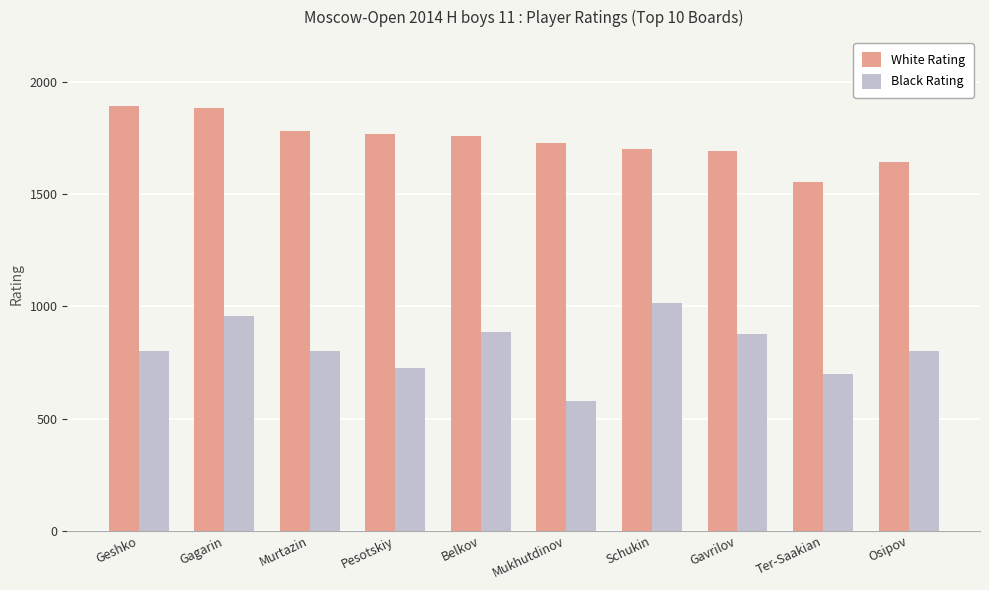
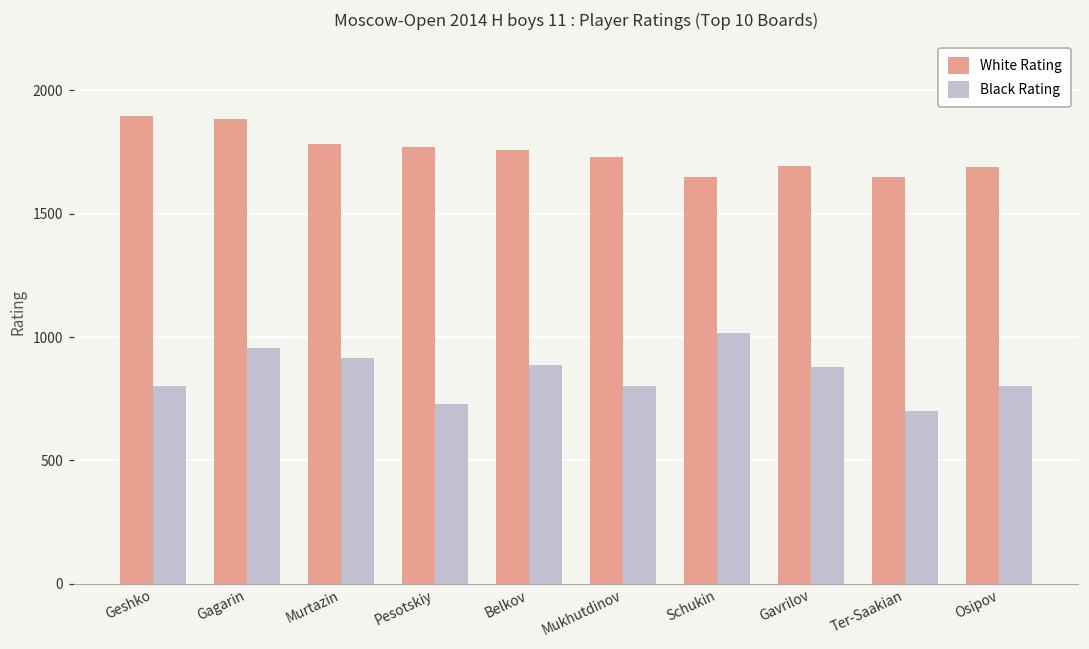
Black Rating, Murtazin: 800 -> 920
Black Rating, Mukhutdinov: 580 -> 800
White Rating, Schukin: 1700 -> 1650
White Rating, Ter-Saakian: 1550 -> 1650
White Rating, Osipov: 1650 -> 1690
